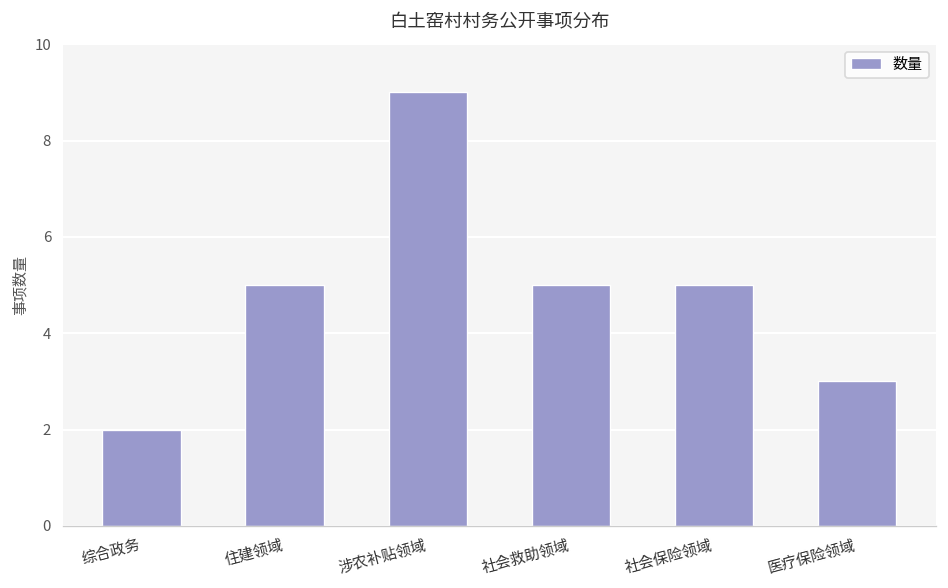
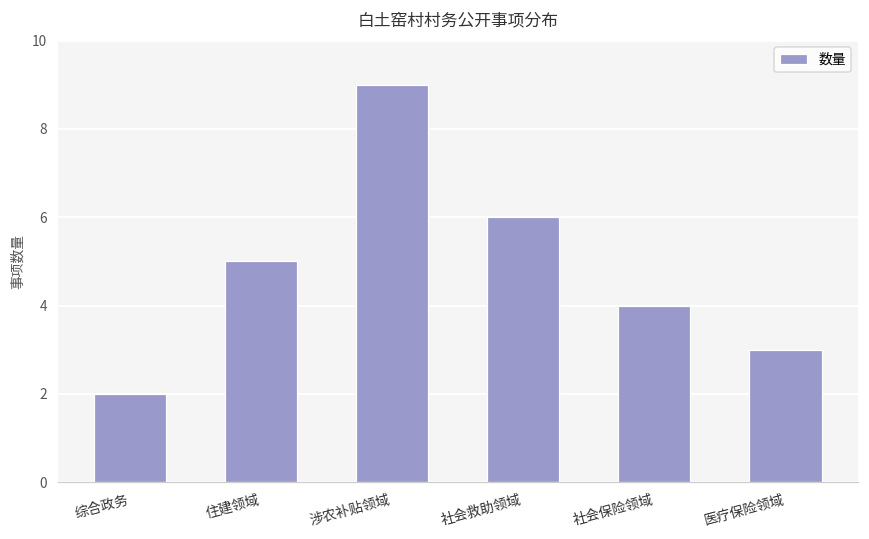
社会救助领域: 5 -> 6
社会保险领域: 5 -> 4
